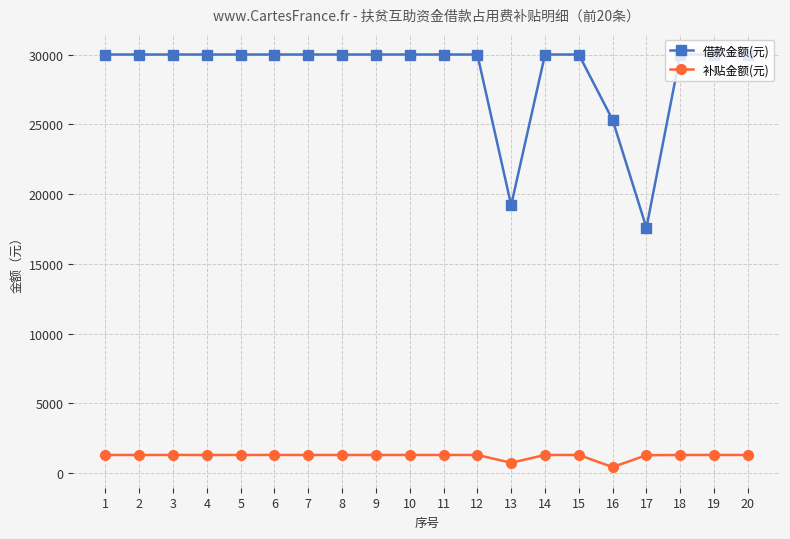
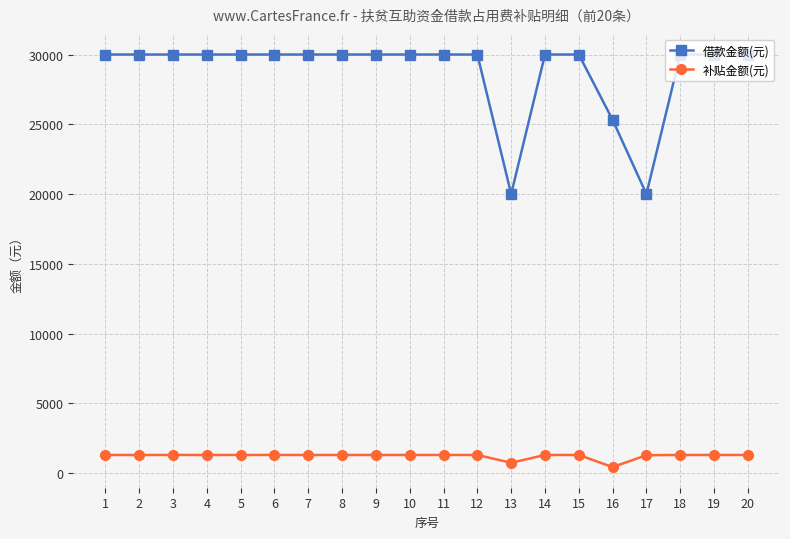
借款金额(元), 13: 19200 -> 20000
借款金额(元), 17: 17600 -> 20000
